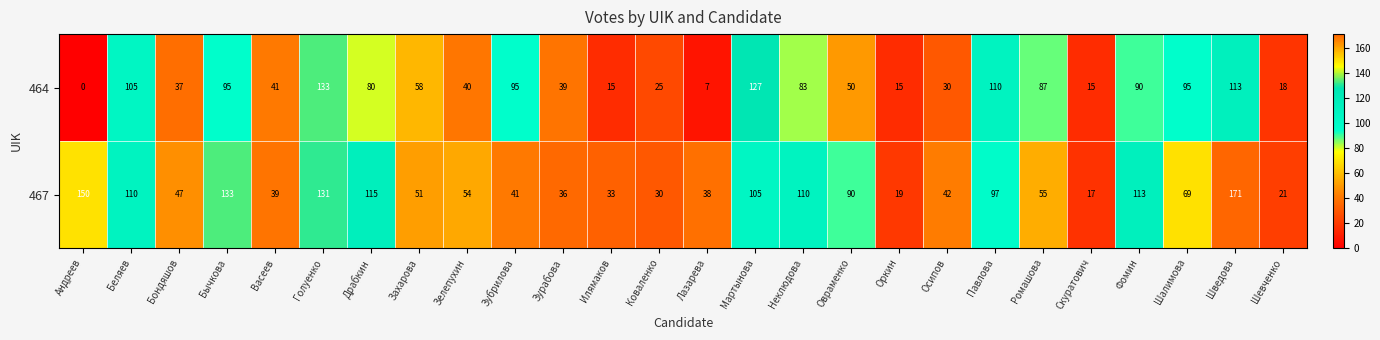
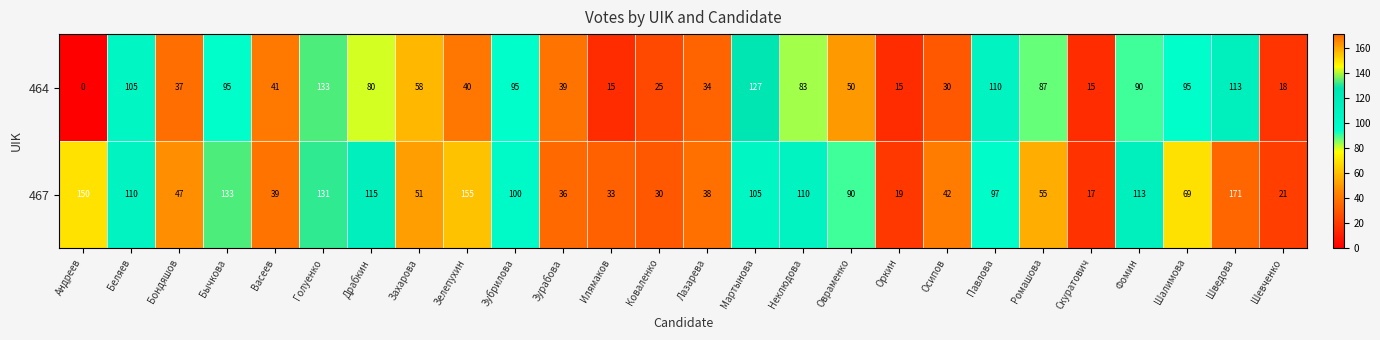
464, Лазарева: 7 -> 34
467, Зелепухин: 54 -> 155
467, Зубрилова: 41 -> 100
